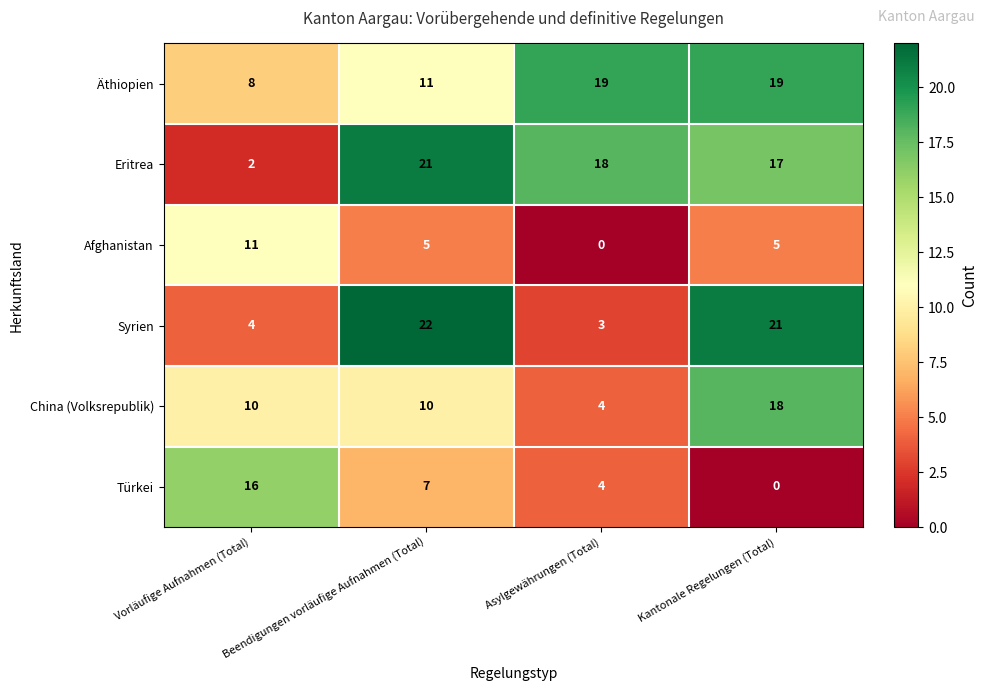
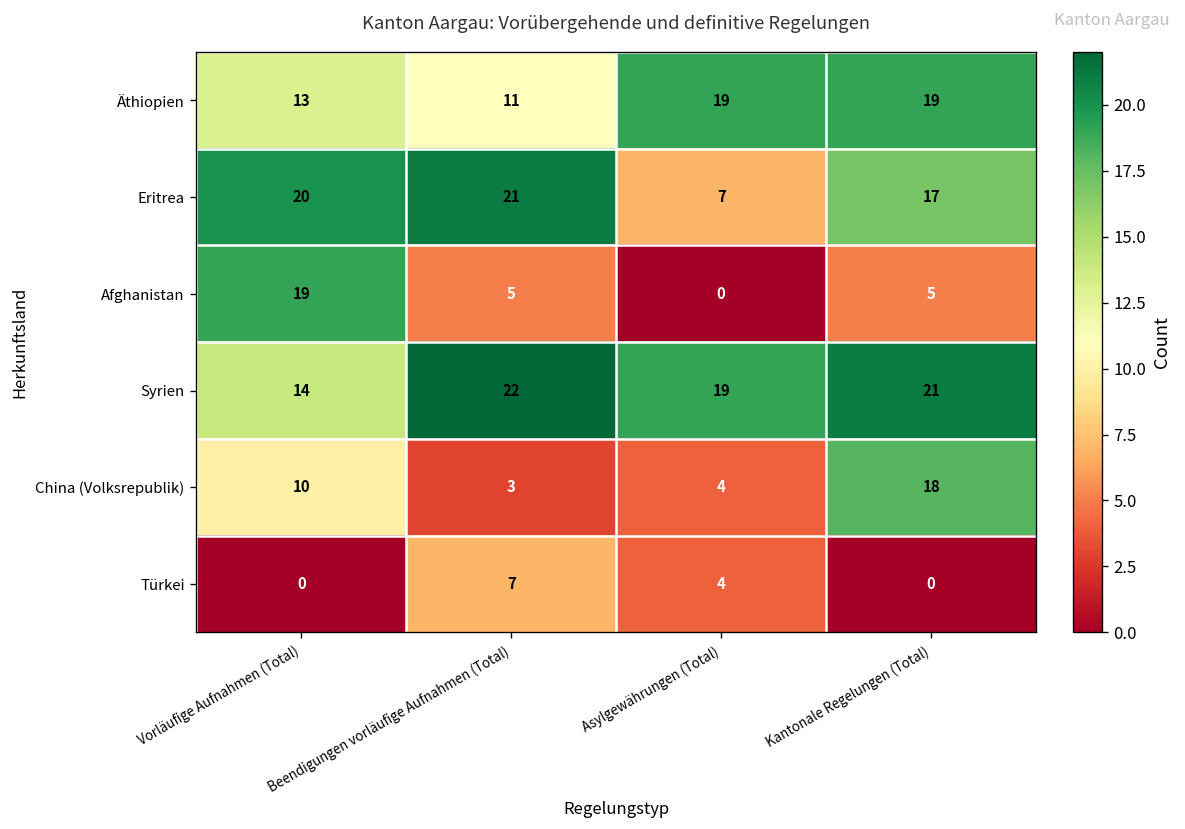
Äthiopien, Vorläufige Aufnahmen (Total): 8 -> 13
Eritrea, Vorläufige Aufnahmen (Total): 2 -> 20
Eritrea, Asylgewährungen (Total): 18 -> 7
Afghanistan, Vorläufige Aufnahmen (Total): 11 -> 19
Syrien, Vorläufige Aufnahmen (Total): 4 -> 14
Syrien, Asylgewährungen (Total): 3 -> 19
China (Volksrepublik), Beendigungen vorläufige Aufnahmen (Total): 10 -> 3
Türkei, Vorläufige Aufnahmen (Total): 16 -> 0
